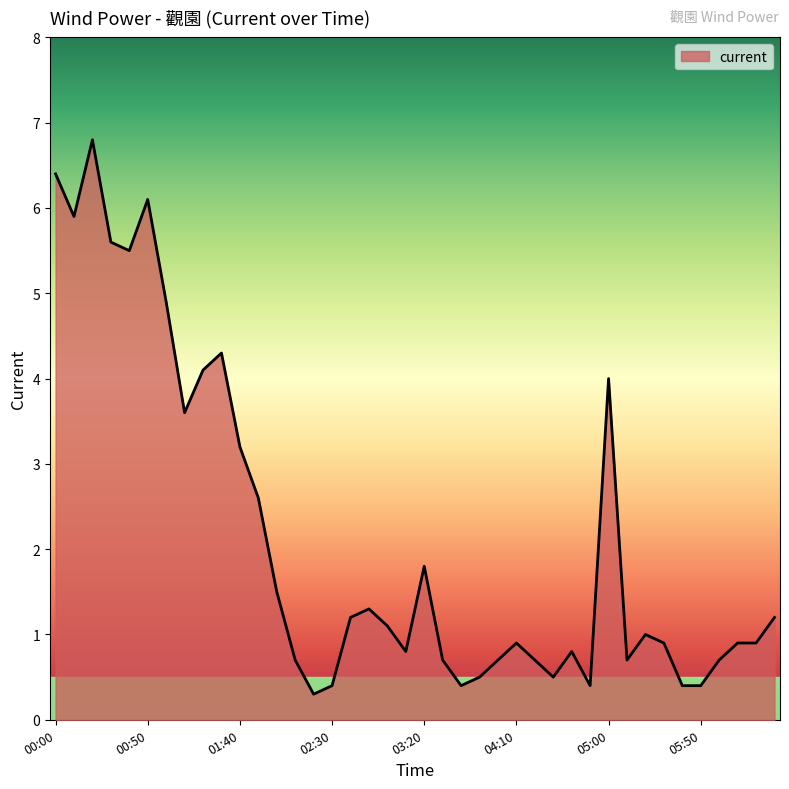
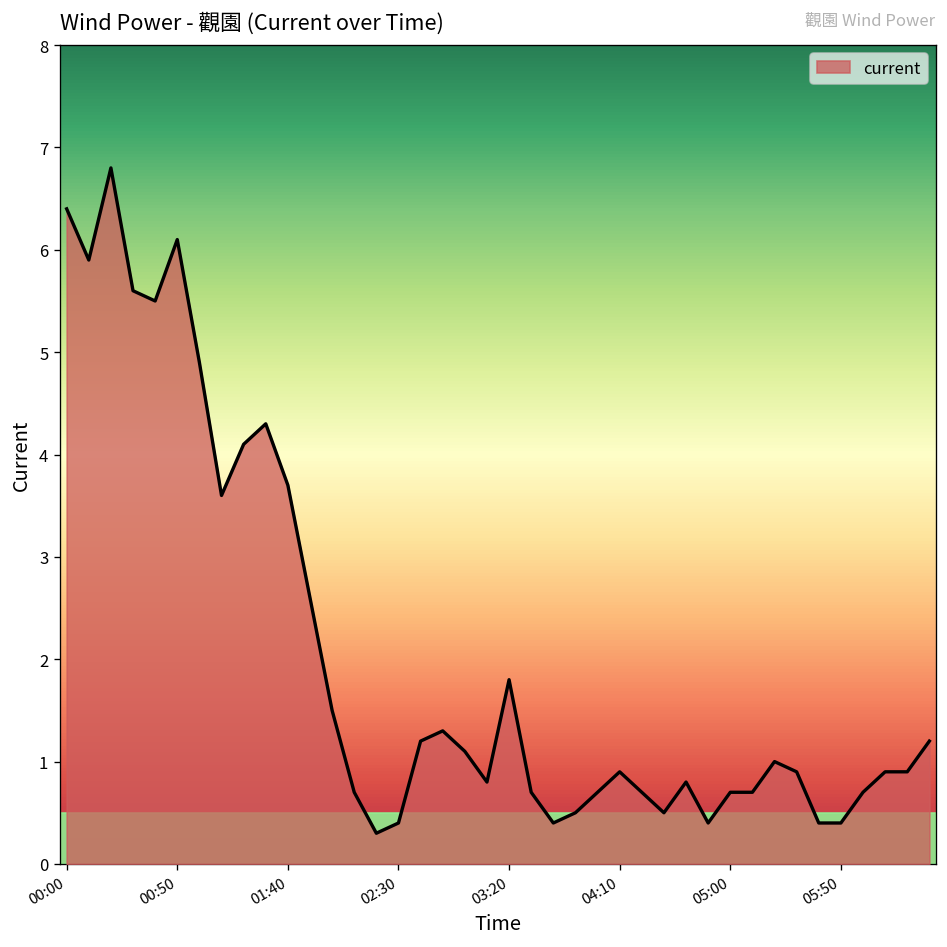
01:40: 3.2 -> 3.7
05:00: 4.0 -> 0.7
